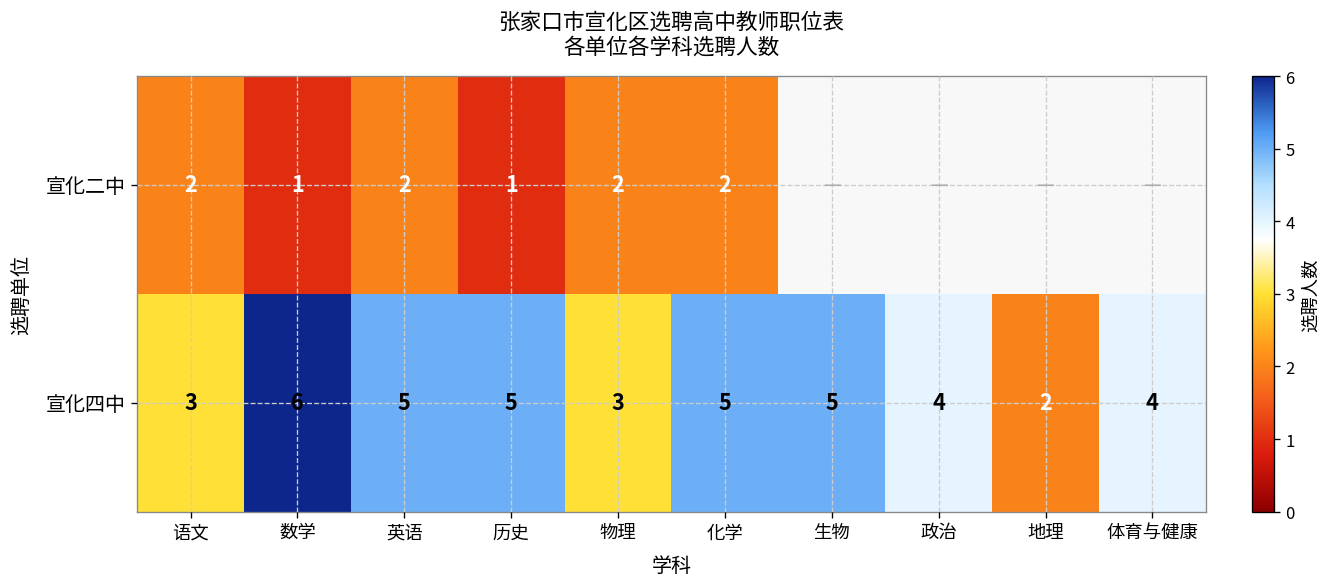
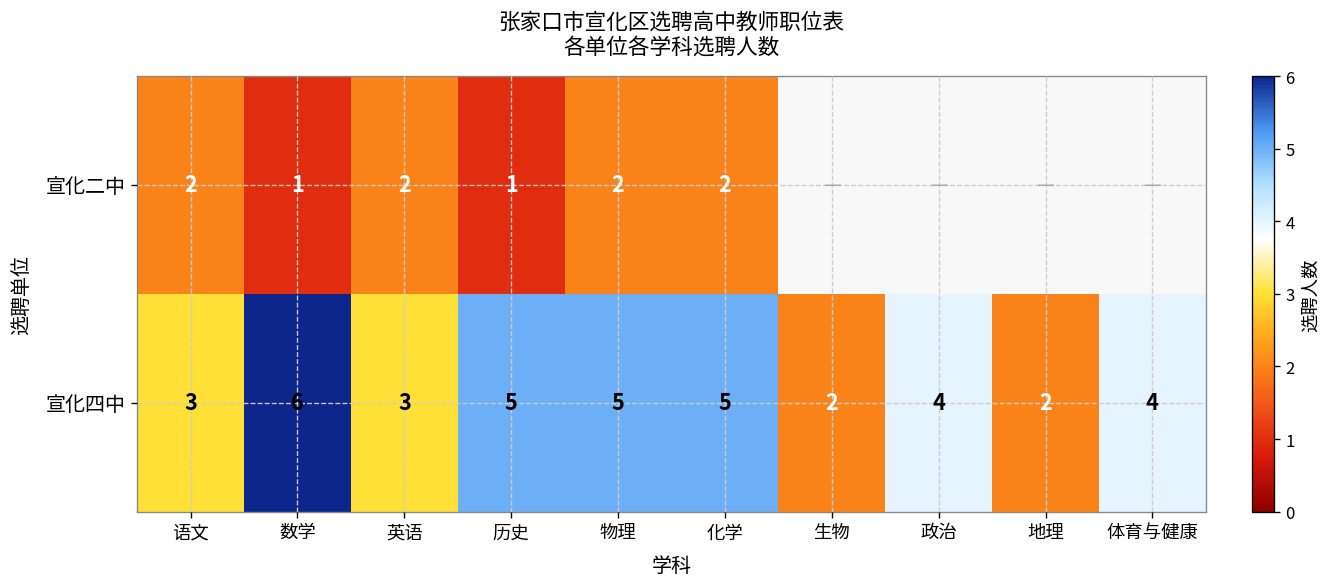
宣化四中, 英语: 5 -> 3
宣化四中, 物理: 3 -> 5
宣化四中, 生物: 5 -> 2
